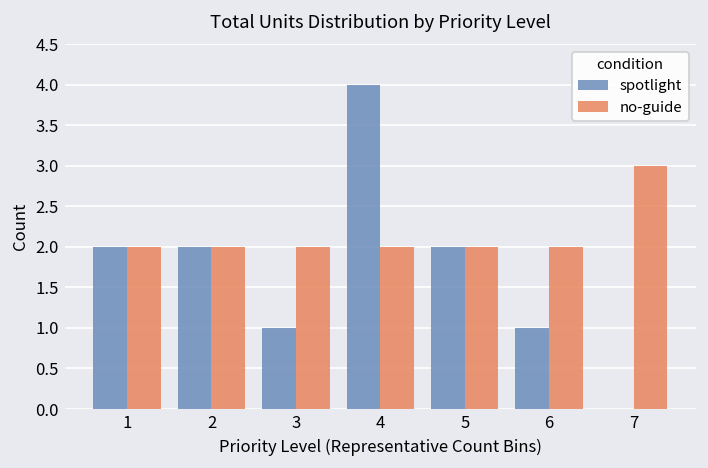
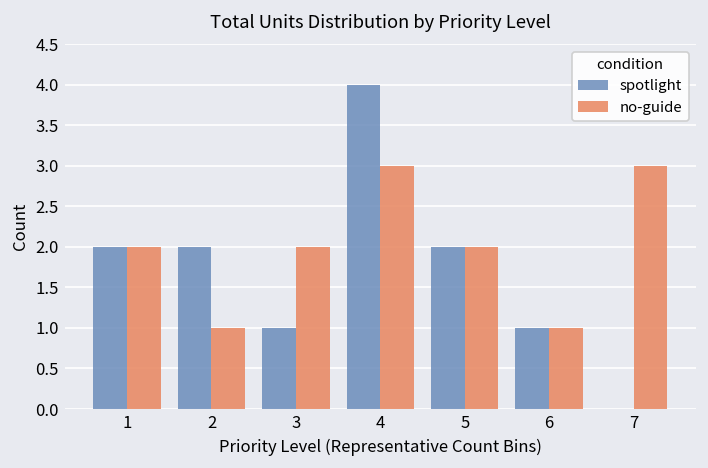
no-guide, 2: 2 -> 1
no-guide, 4: 2 -> 3
no-guide, 6: 2 -> 1
